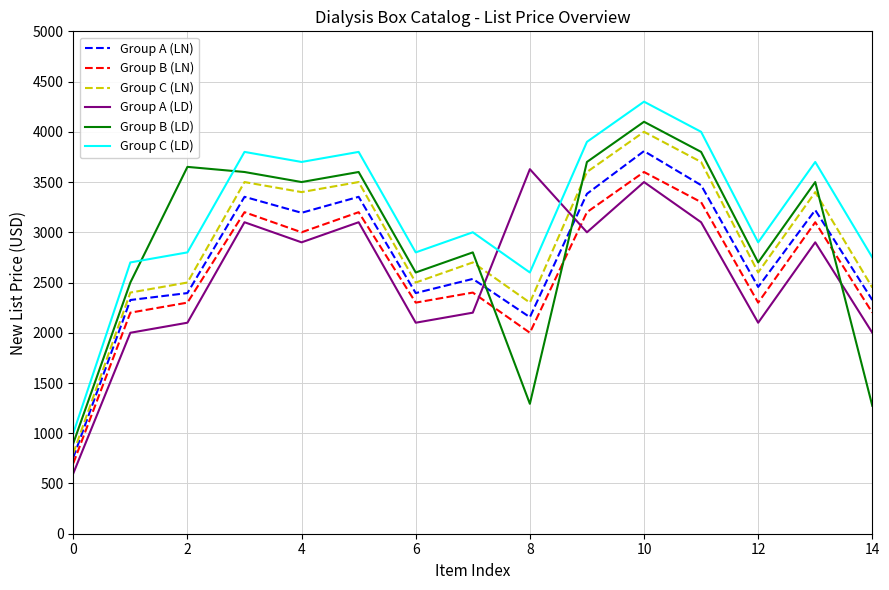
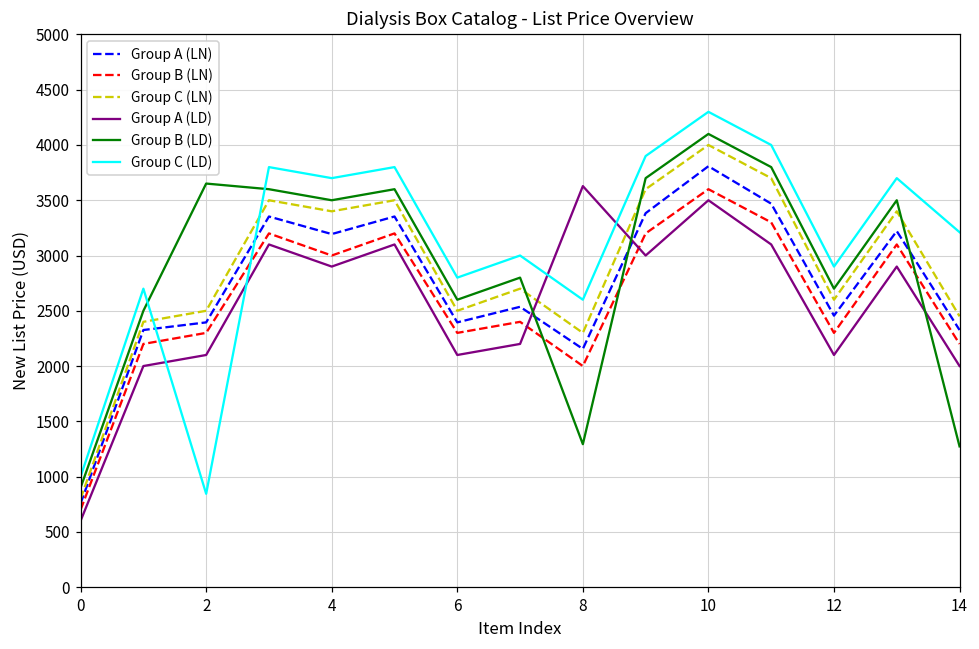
Group C (LD), 2: 2800 -> 840
Group C (LD), 14: 2750 -> 3210
